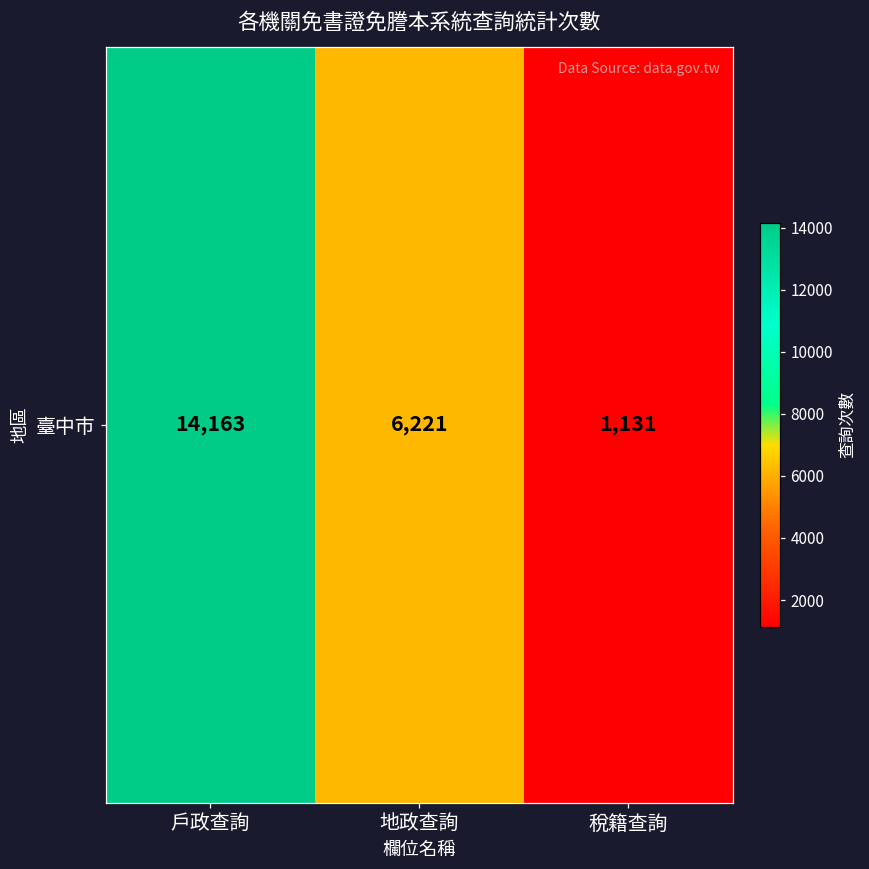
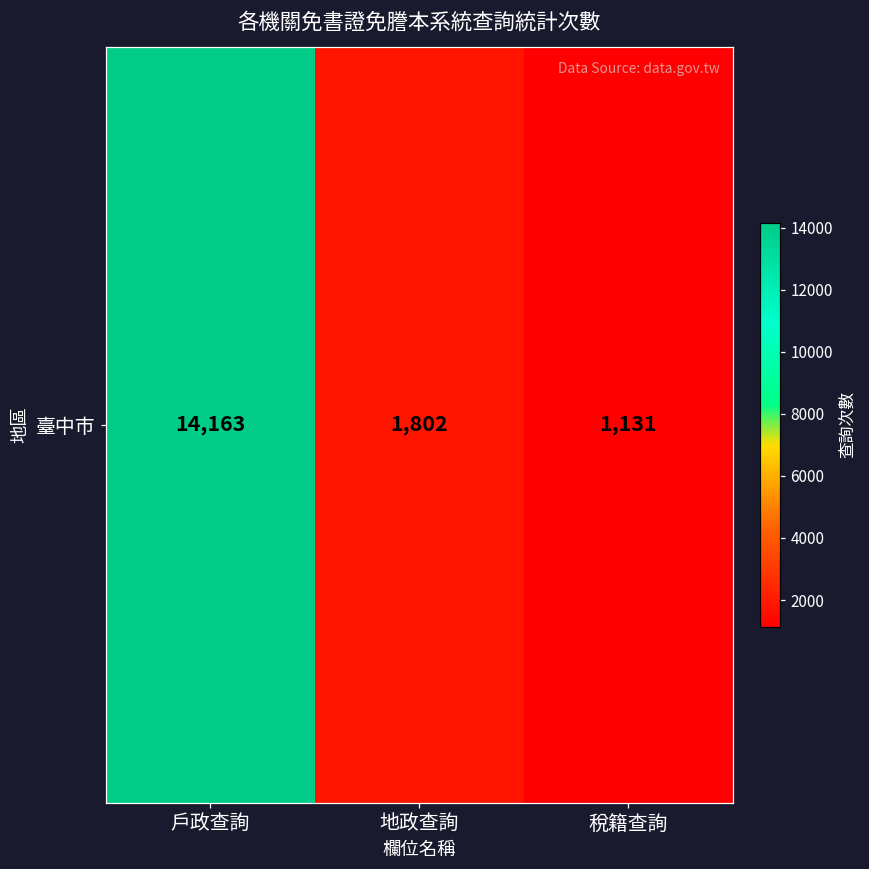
臺中市, 地政查詢: 6,221 -> 1,802
